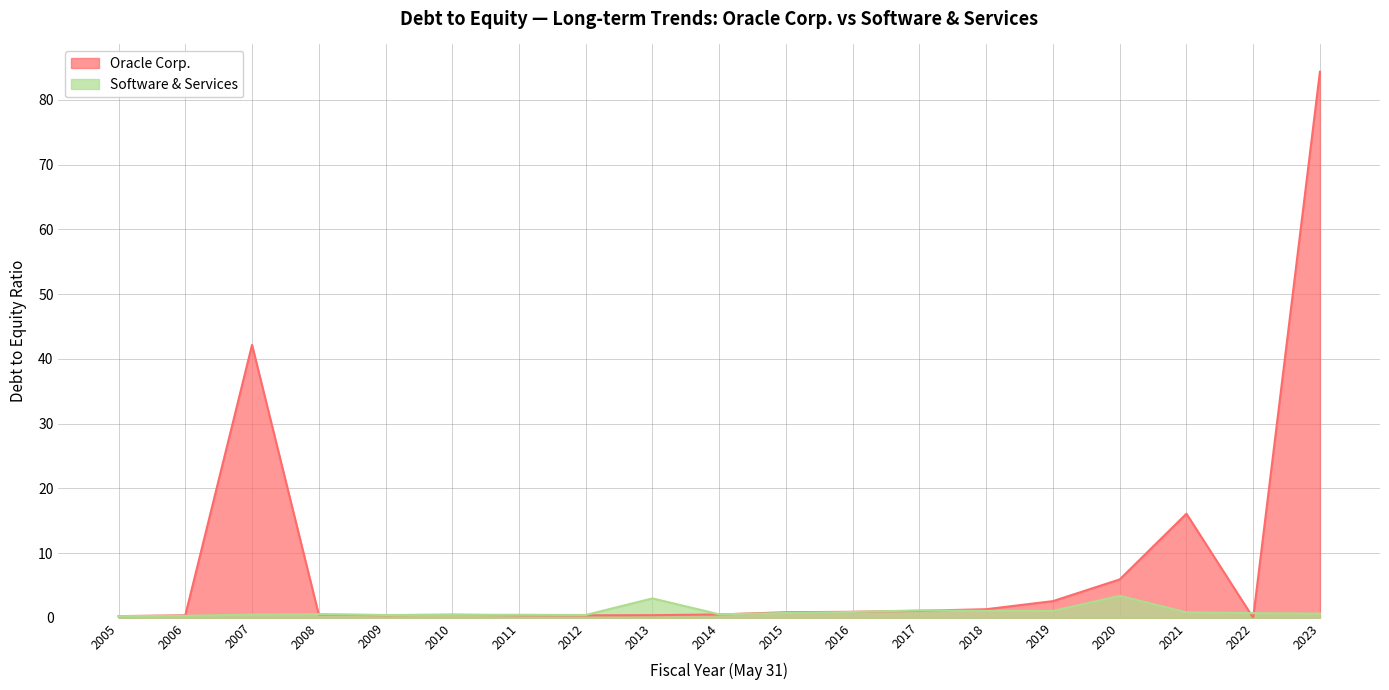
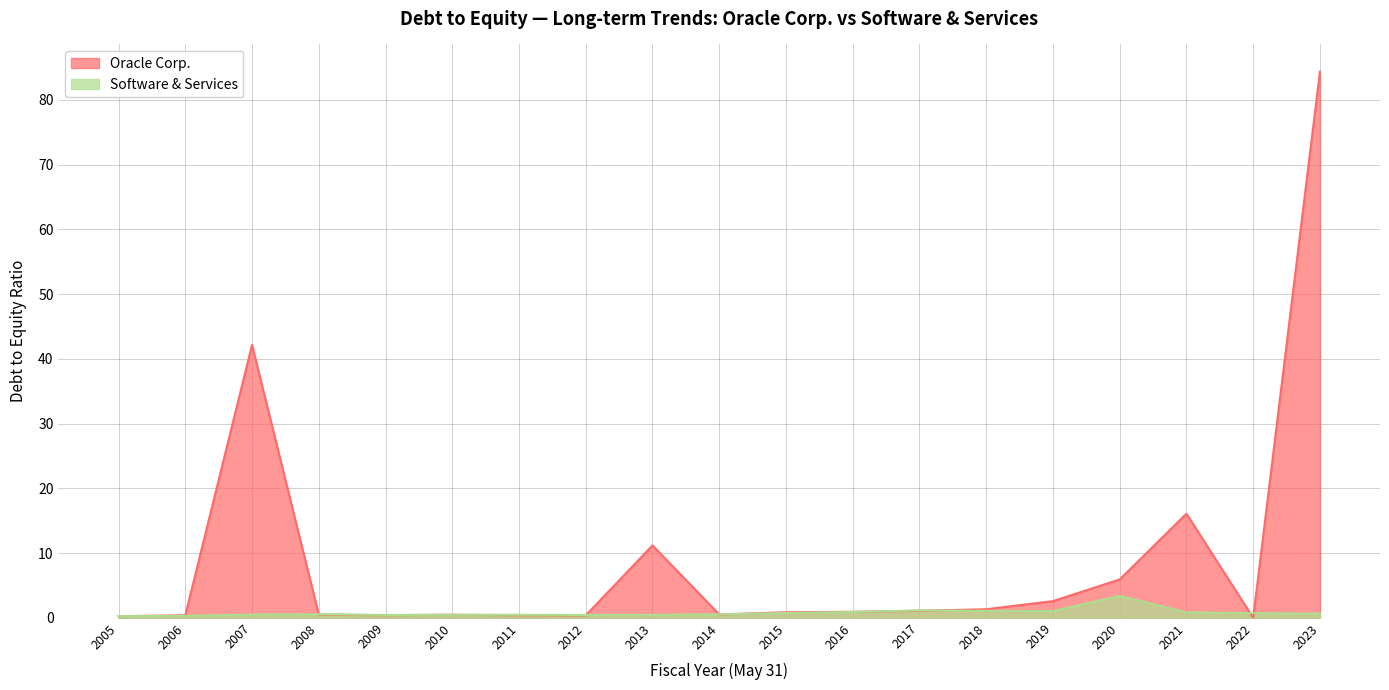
Oracle Corp., 2013: 0 -> 11
Software & Services, 2013: 3 -> 0
